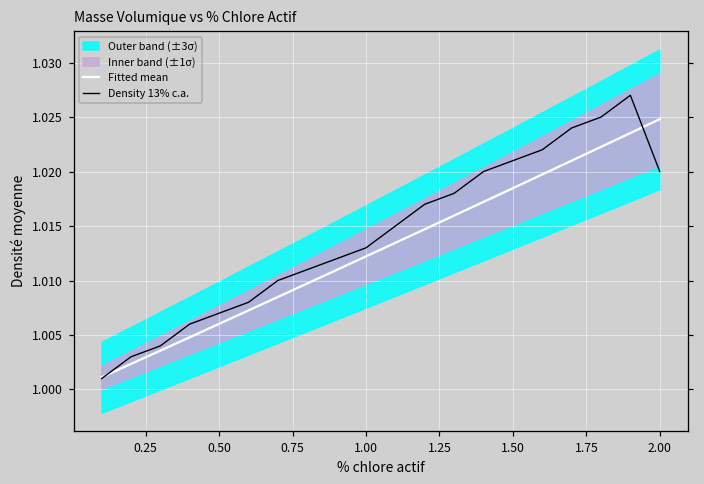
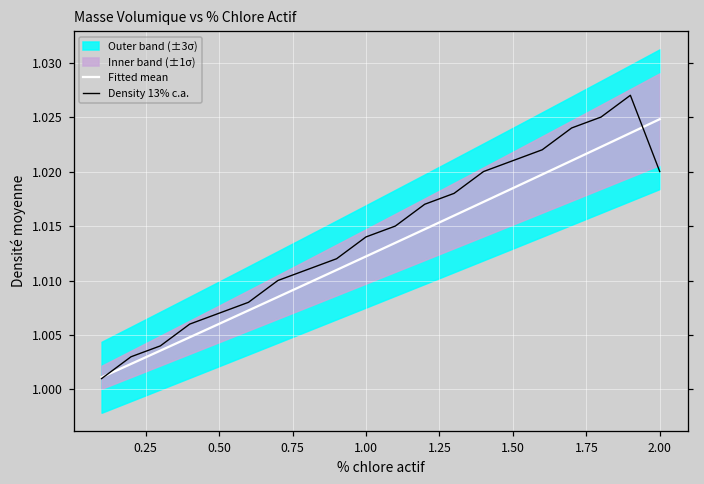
Density 13% c.a., 1.00: 1.013 -> 1.014
